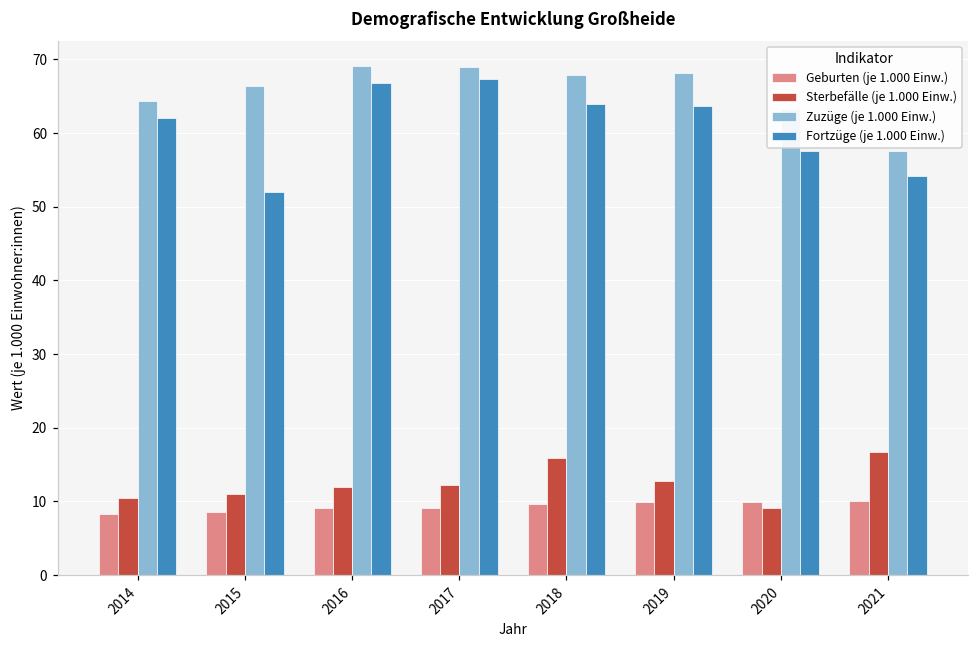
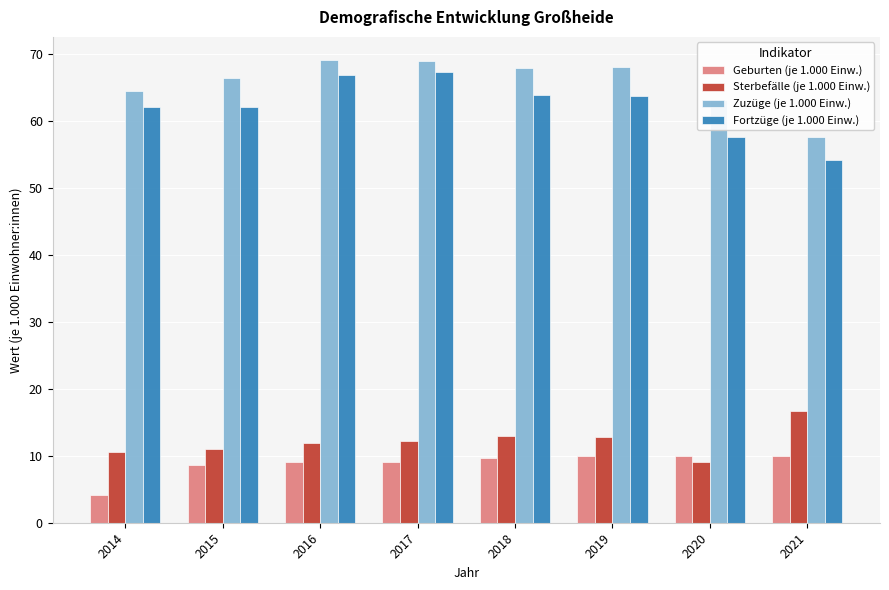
Geburten (je 1.000 Einw.), 2014: 8 -> 4
Fortzüge (je 1.000 Einw.), 2015: 52 -> 62
Sterbefälle (je 1.000 Einw.), 2018: 16 -> 13
